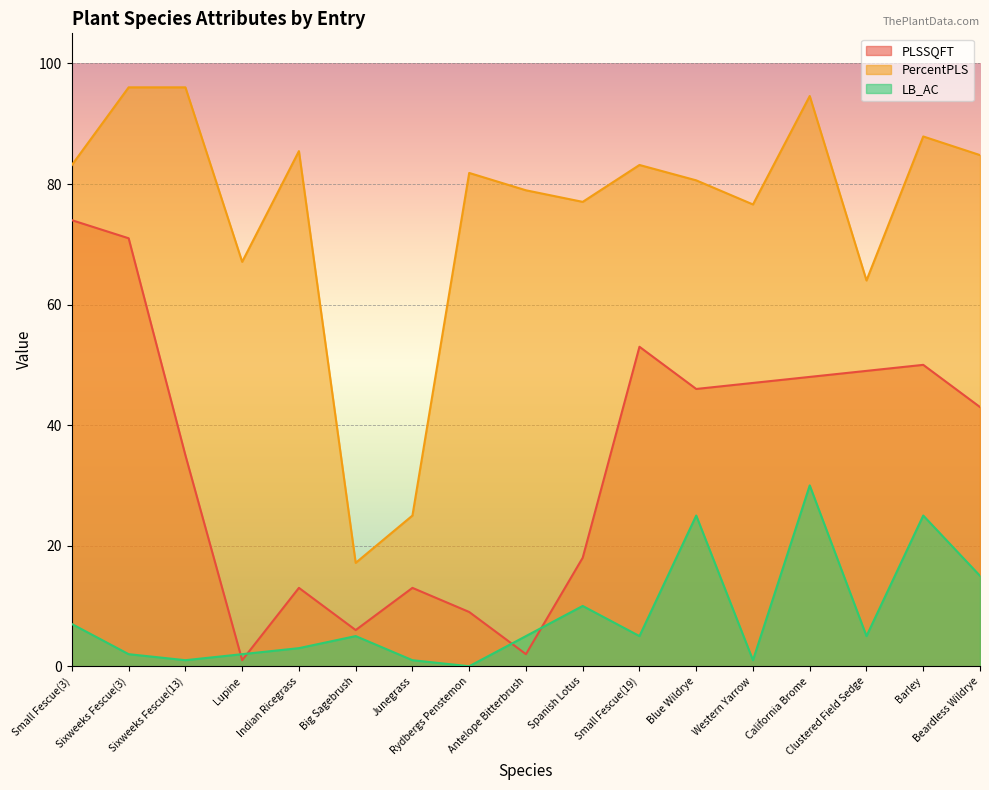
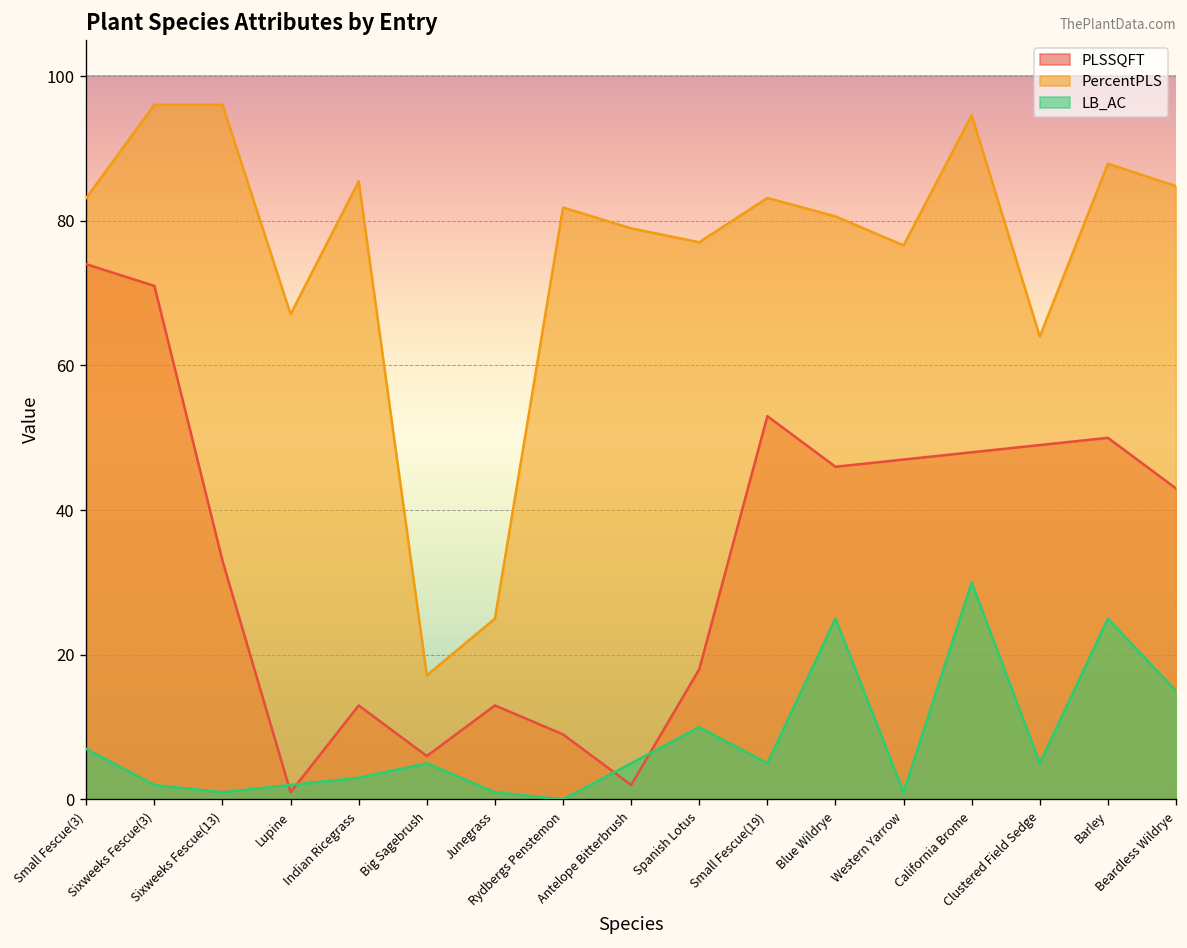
PLSSQFT, Sixweeks Fescue(13): 35 -> 33
